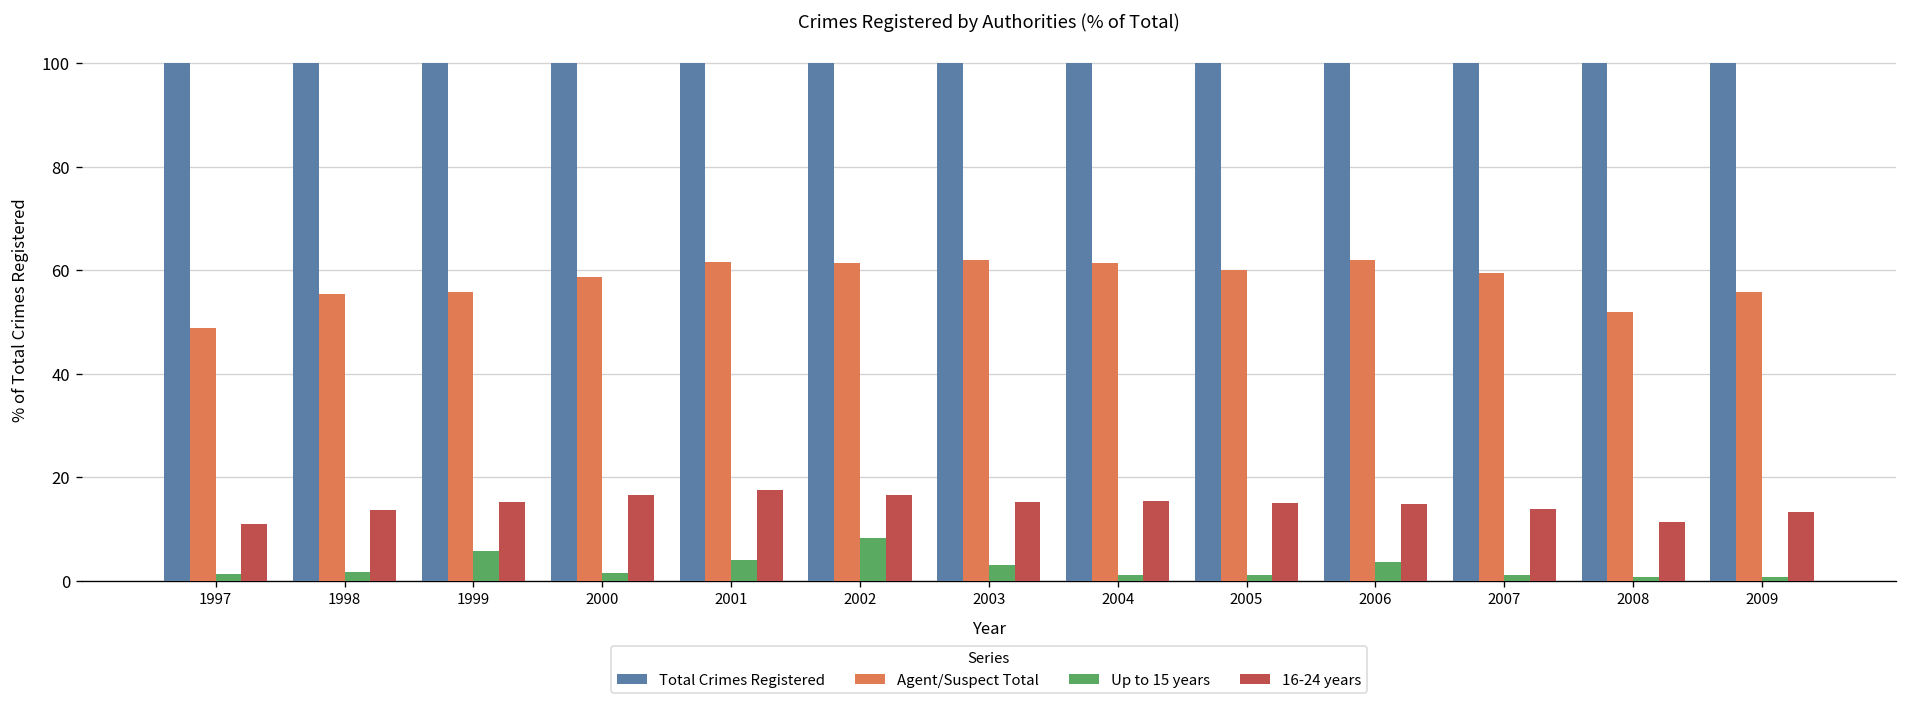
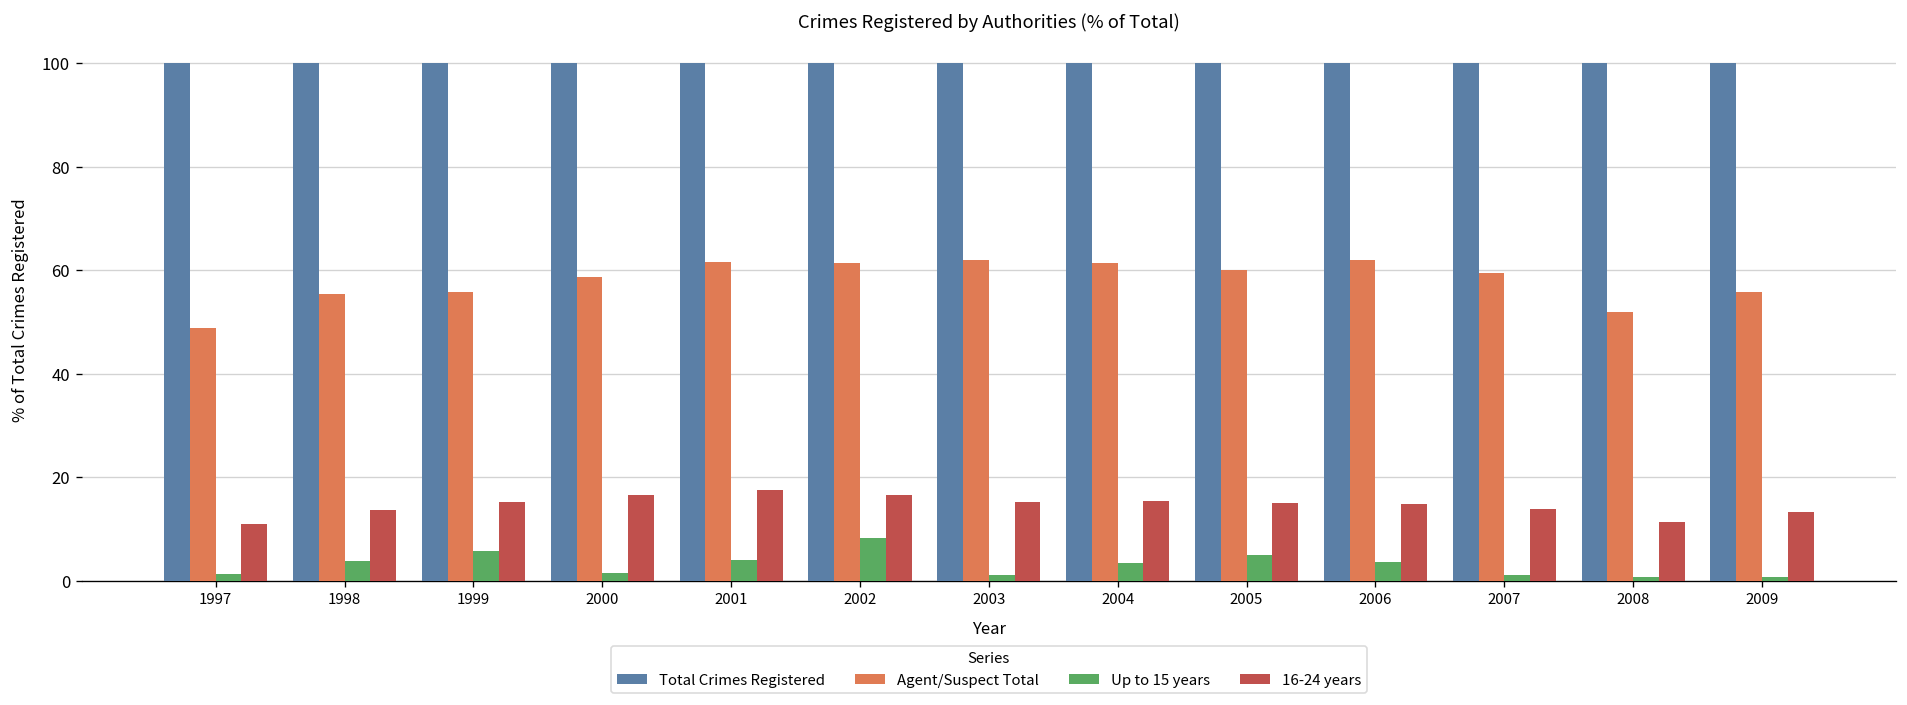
Up to 15 years, 1998: 2 -> 4
Up to 15 years, 2003: 3 -> 1
Up to 15 years, 2004: 1 -> 3
Up to 15 years, 2005: 1 -> 5
